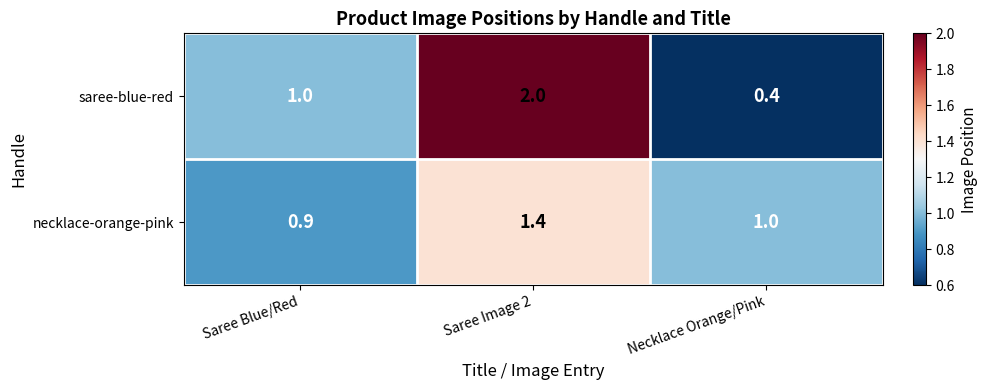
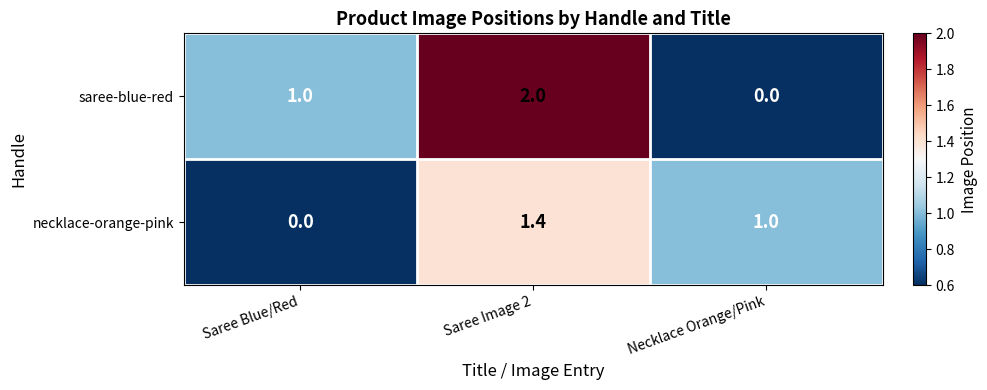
saree-blue-red, Necklace Orange/Pink: 0.4 -> 0.0
necklace-orange-pink, Saree Blue/Red: 0.9 -> 0.0
